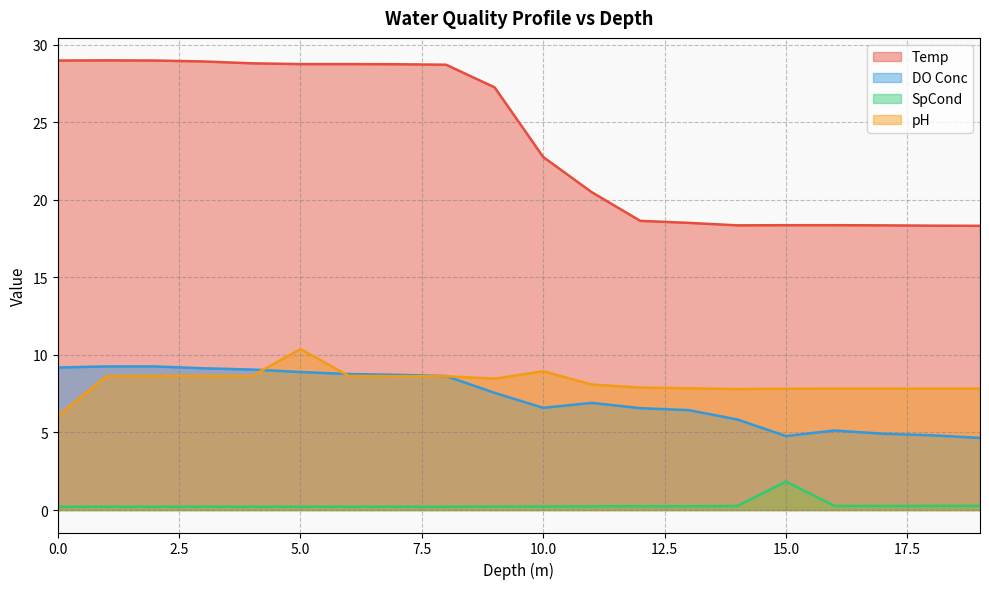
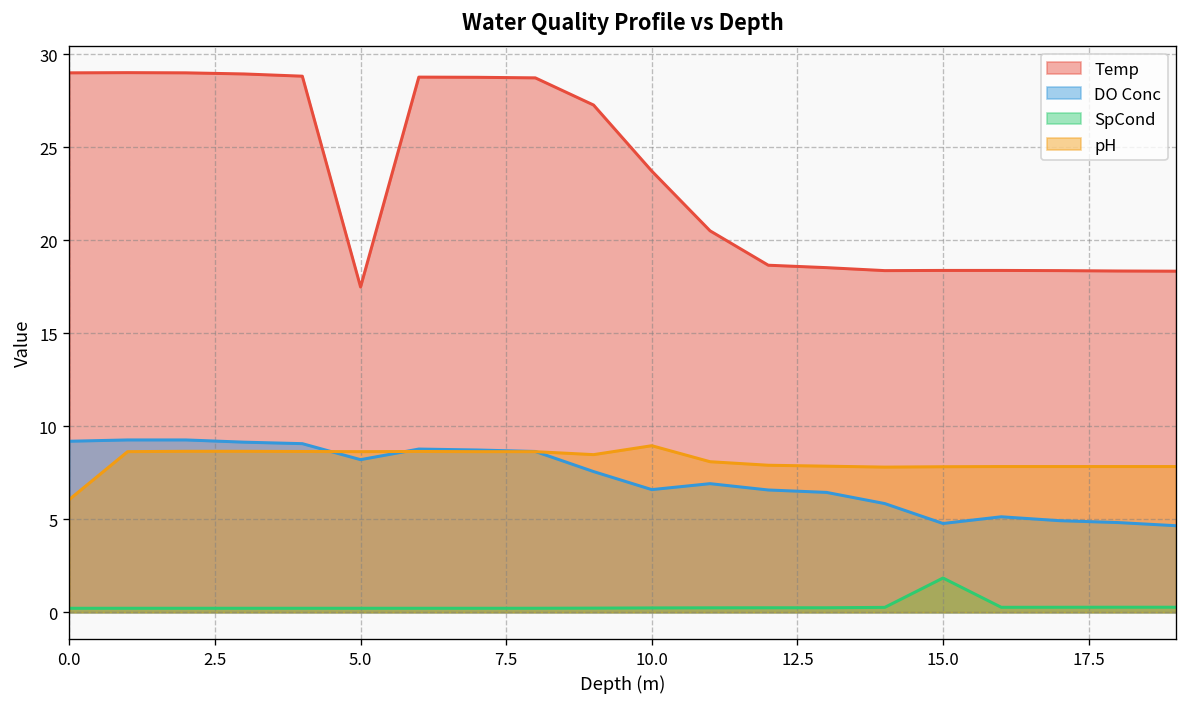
Temp, 5.0: 28.8 -> 17.5
DO Conc, 5.0: 8.9 -> 8.2
pH, 5.0: 10.4 -> 8.6
Temp, 10.0: 22.8 -> 23.7
